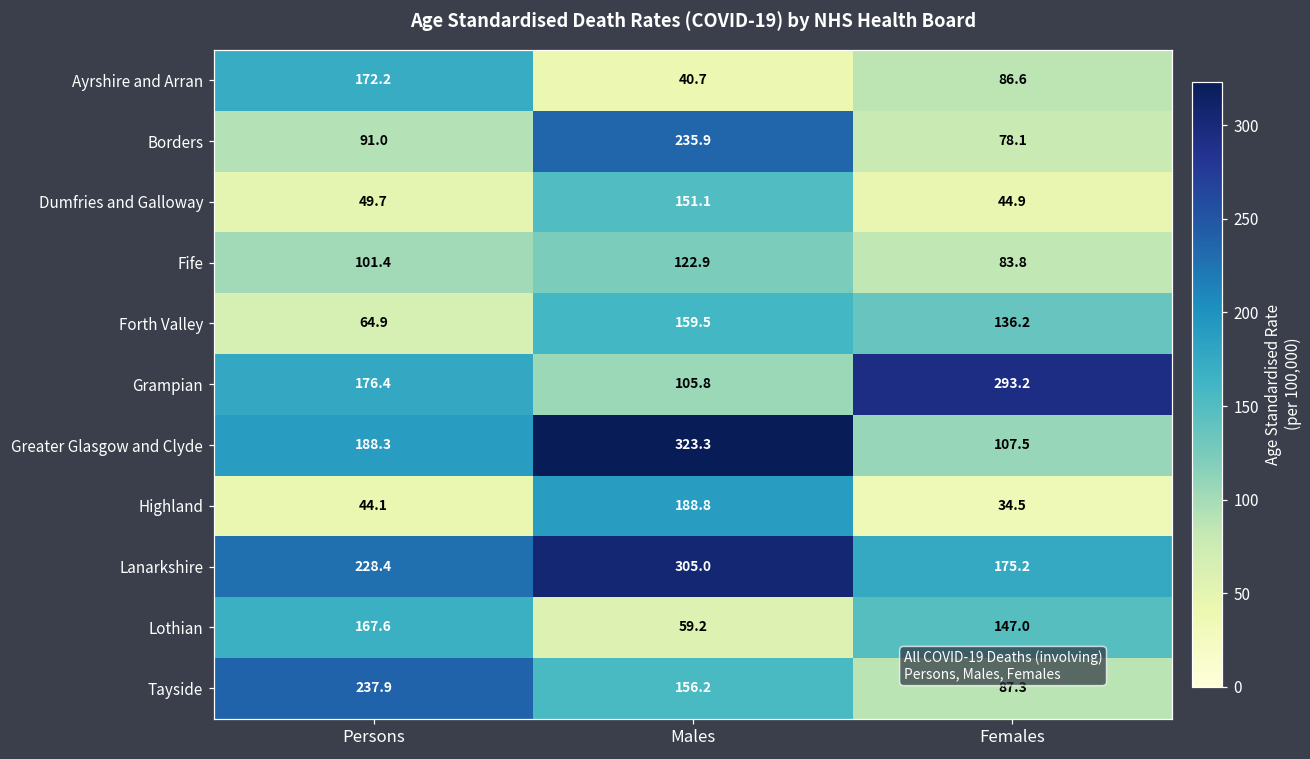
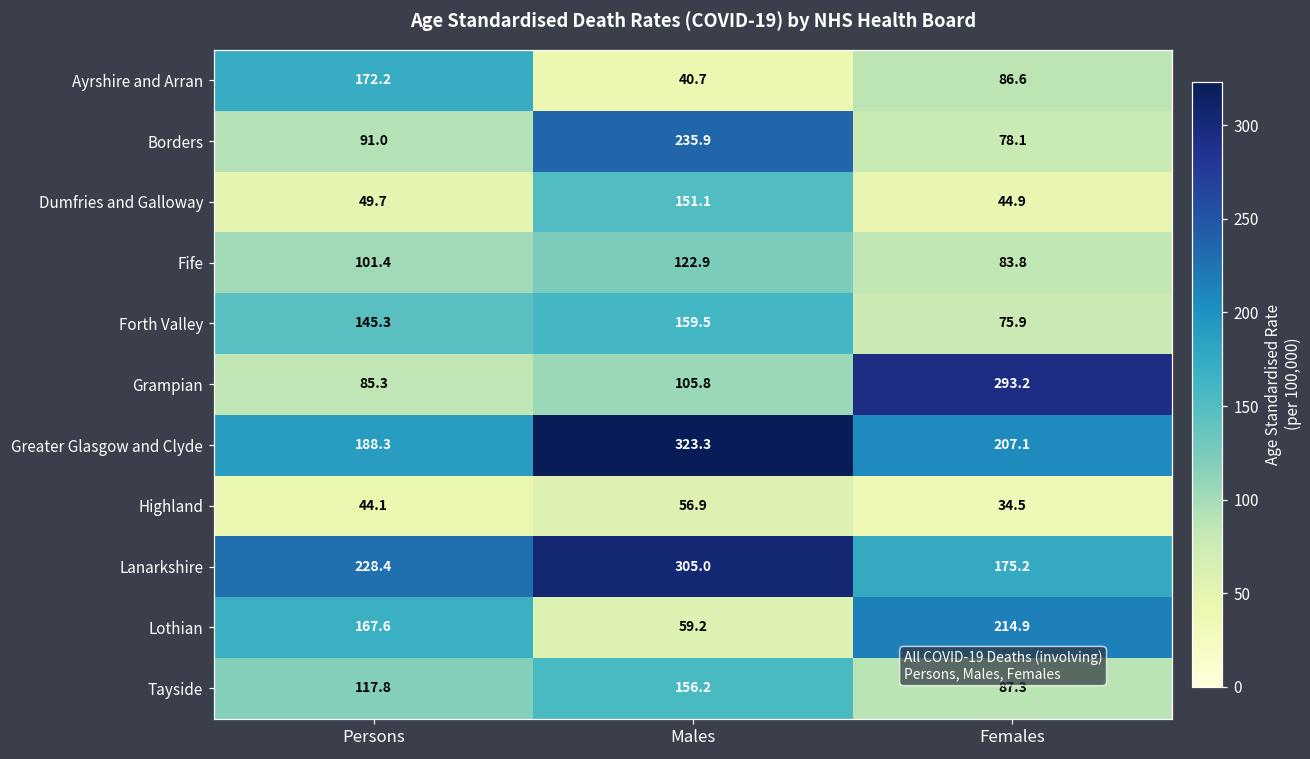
Forth Valley, Persons: 64.9 -> 145.3
Forth Valley, Females: 136.2 -> 75.9
Grampian, Persons: 176.4 -> 85.3
Greater Glasgow and Clyde, Females: 107.5 -> 207.1
Highland, Males: 188.8 -> 56.9
Lothian, Females: 147.0 -> 214.9
Tayside, Persons: 237.9 -> 117.8
